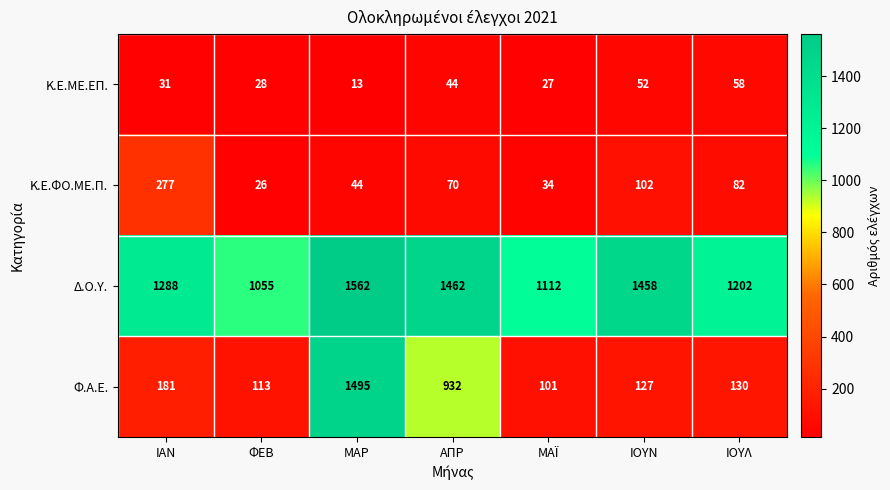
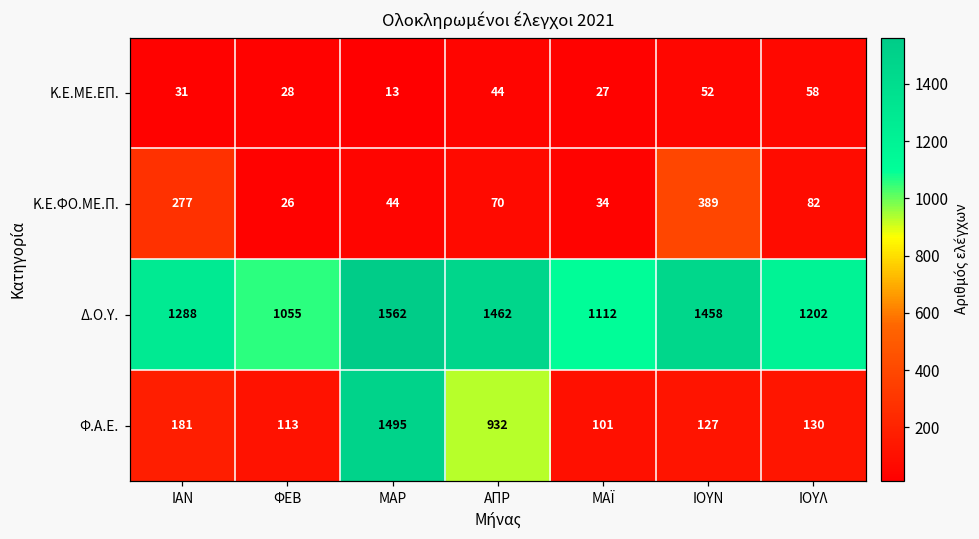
Κ.Ε.ΦΟ.ΜΕ.Π., ΙΟΥΝ: 102 -> 389
